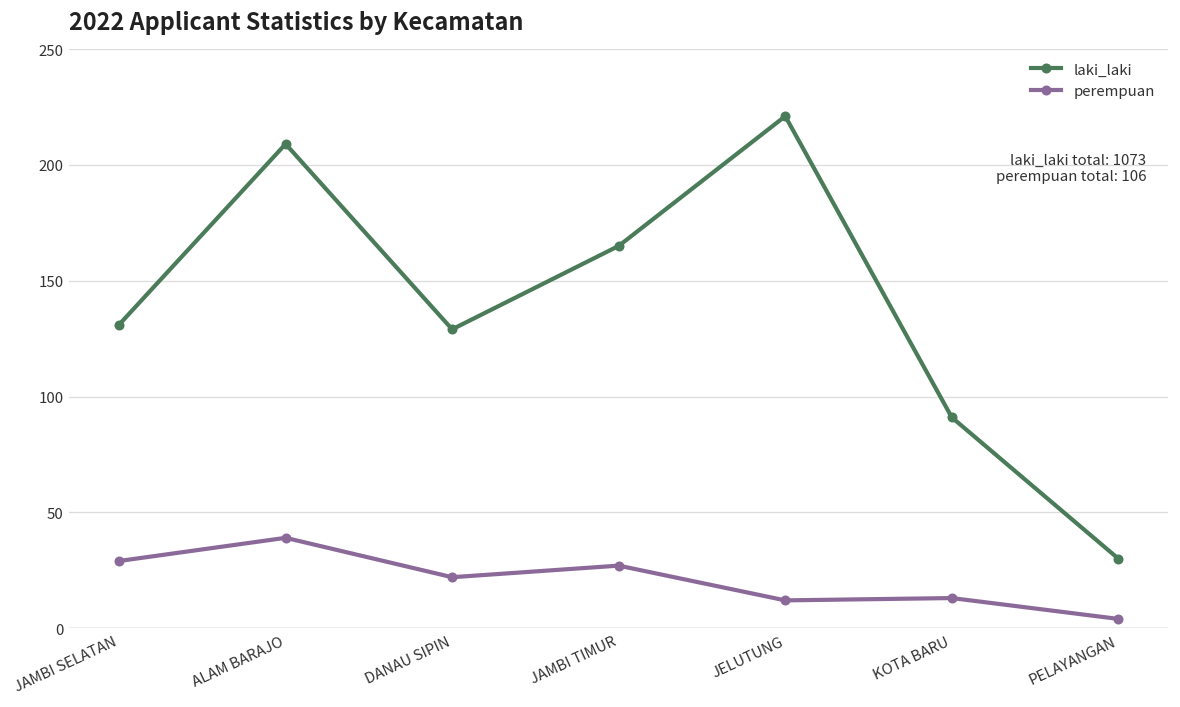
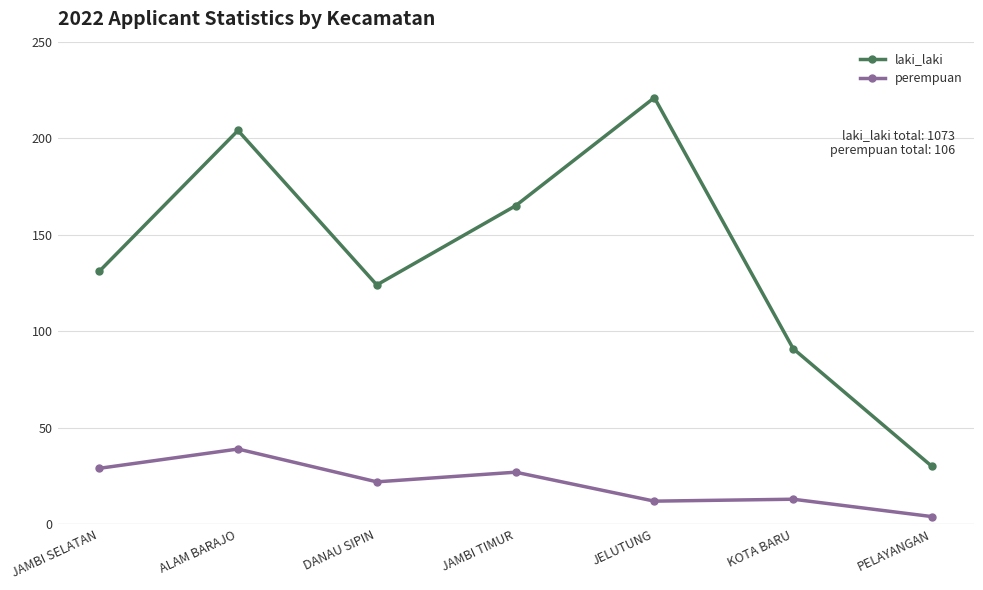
laki_laki, ALAM BARAJO: 209 -> 204
laki_laki, DANAU SIPIN: 129 -> 124
